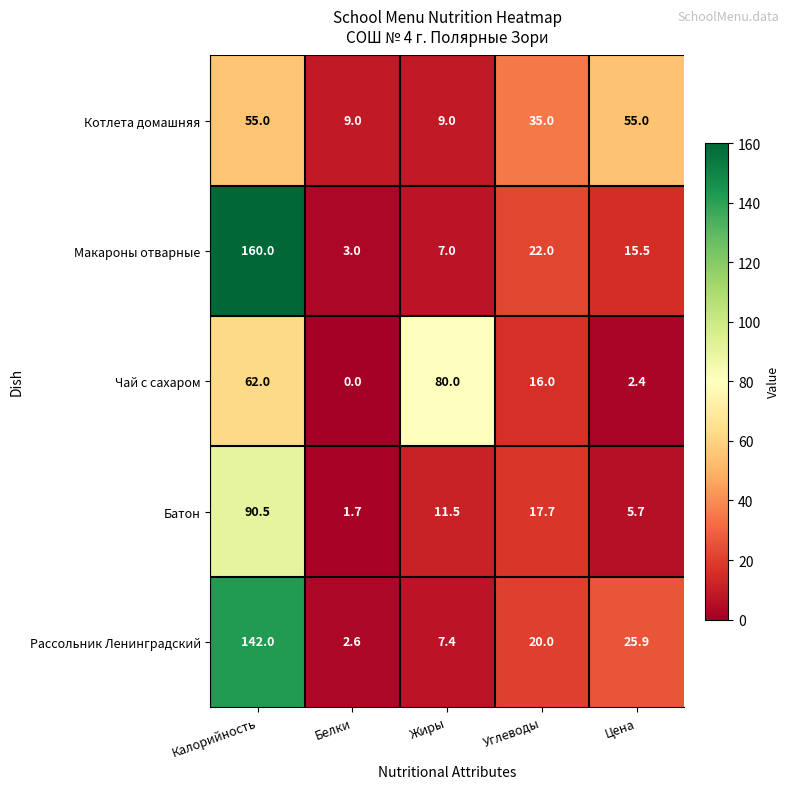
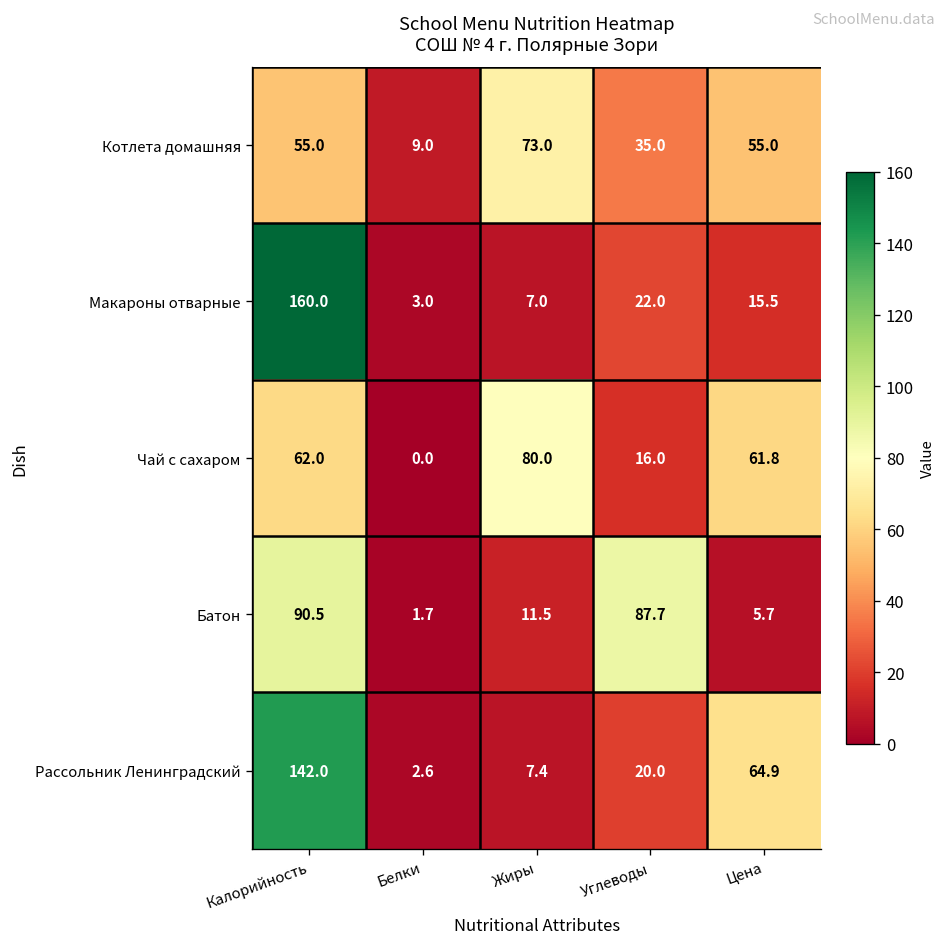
Котлета домашняя, Жиры: 9.0 -> 73.0
Чай с сахаром, Цена: 2.4 -> 61.8
Батон, Углеводы: 17.7 -> 87.7
Рассольник Ленинградский, Цена: 25.9 -> 64.9
